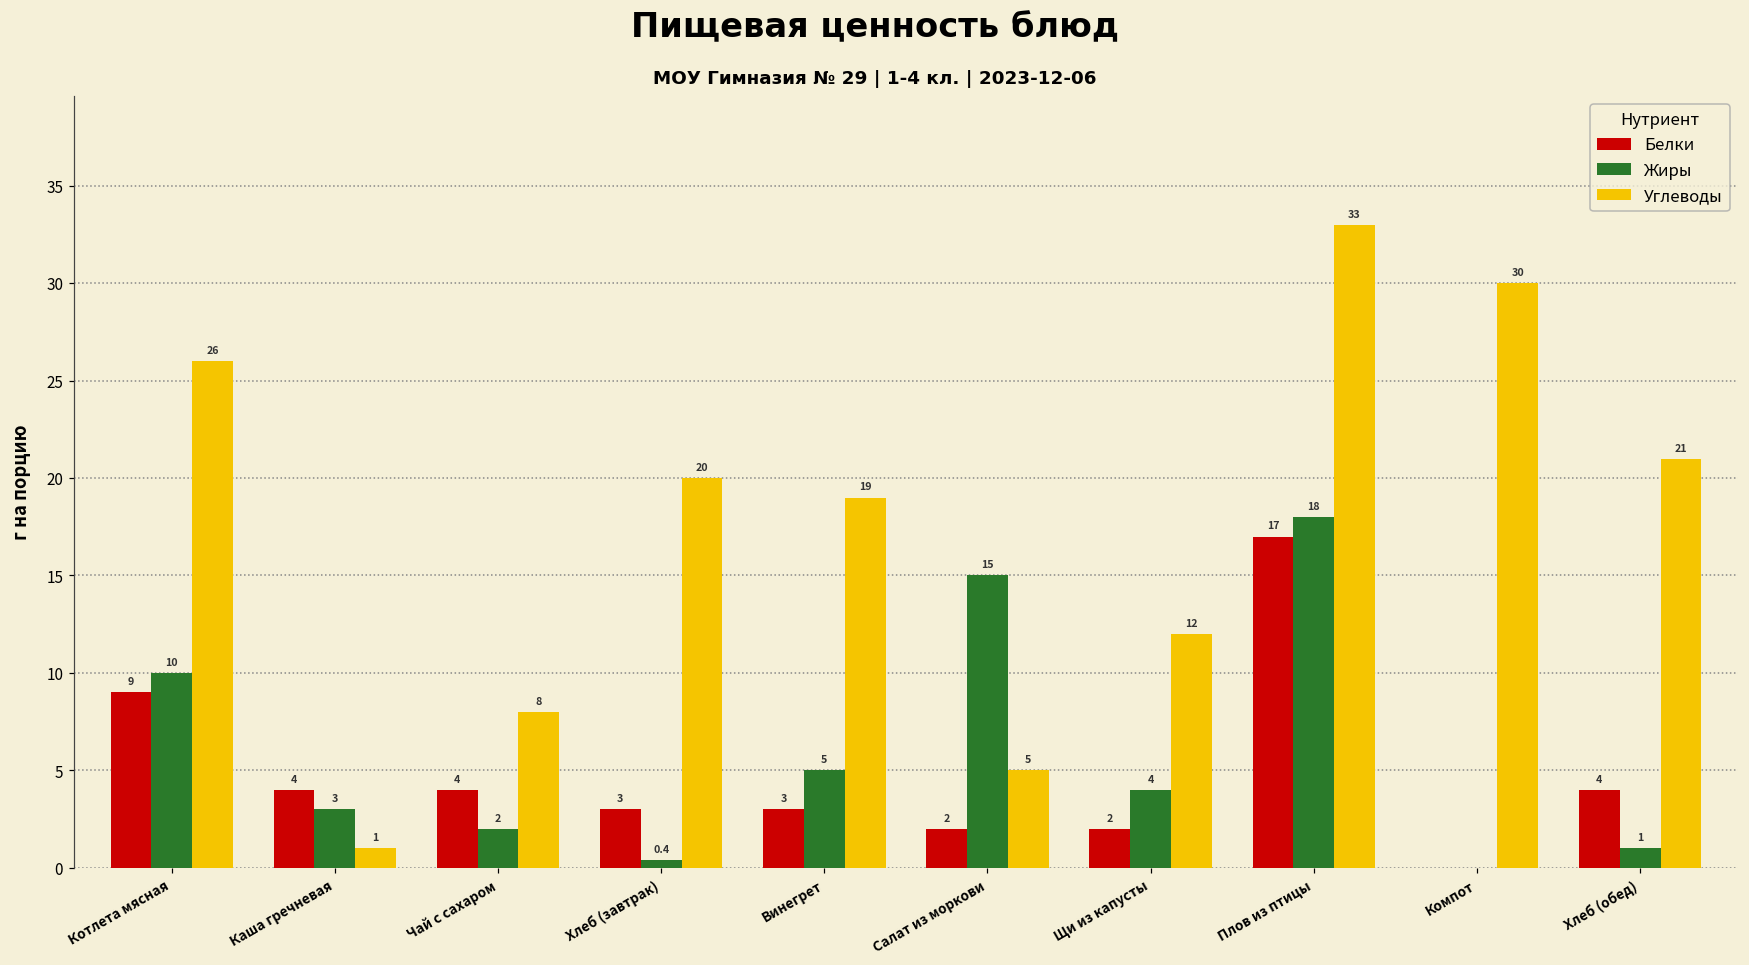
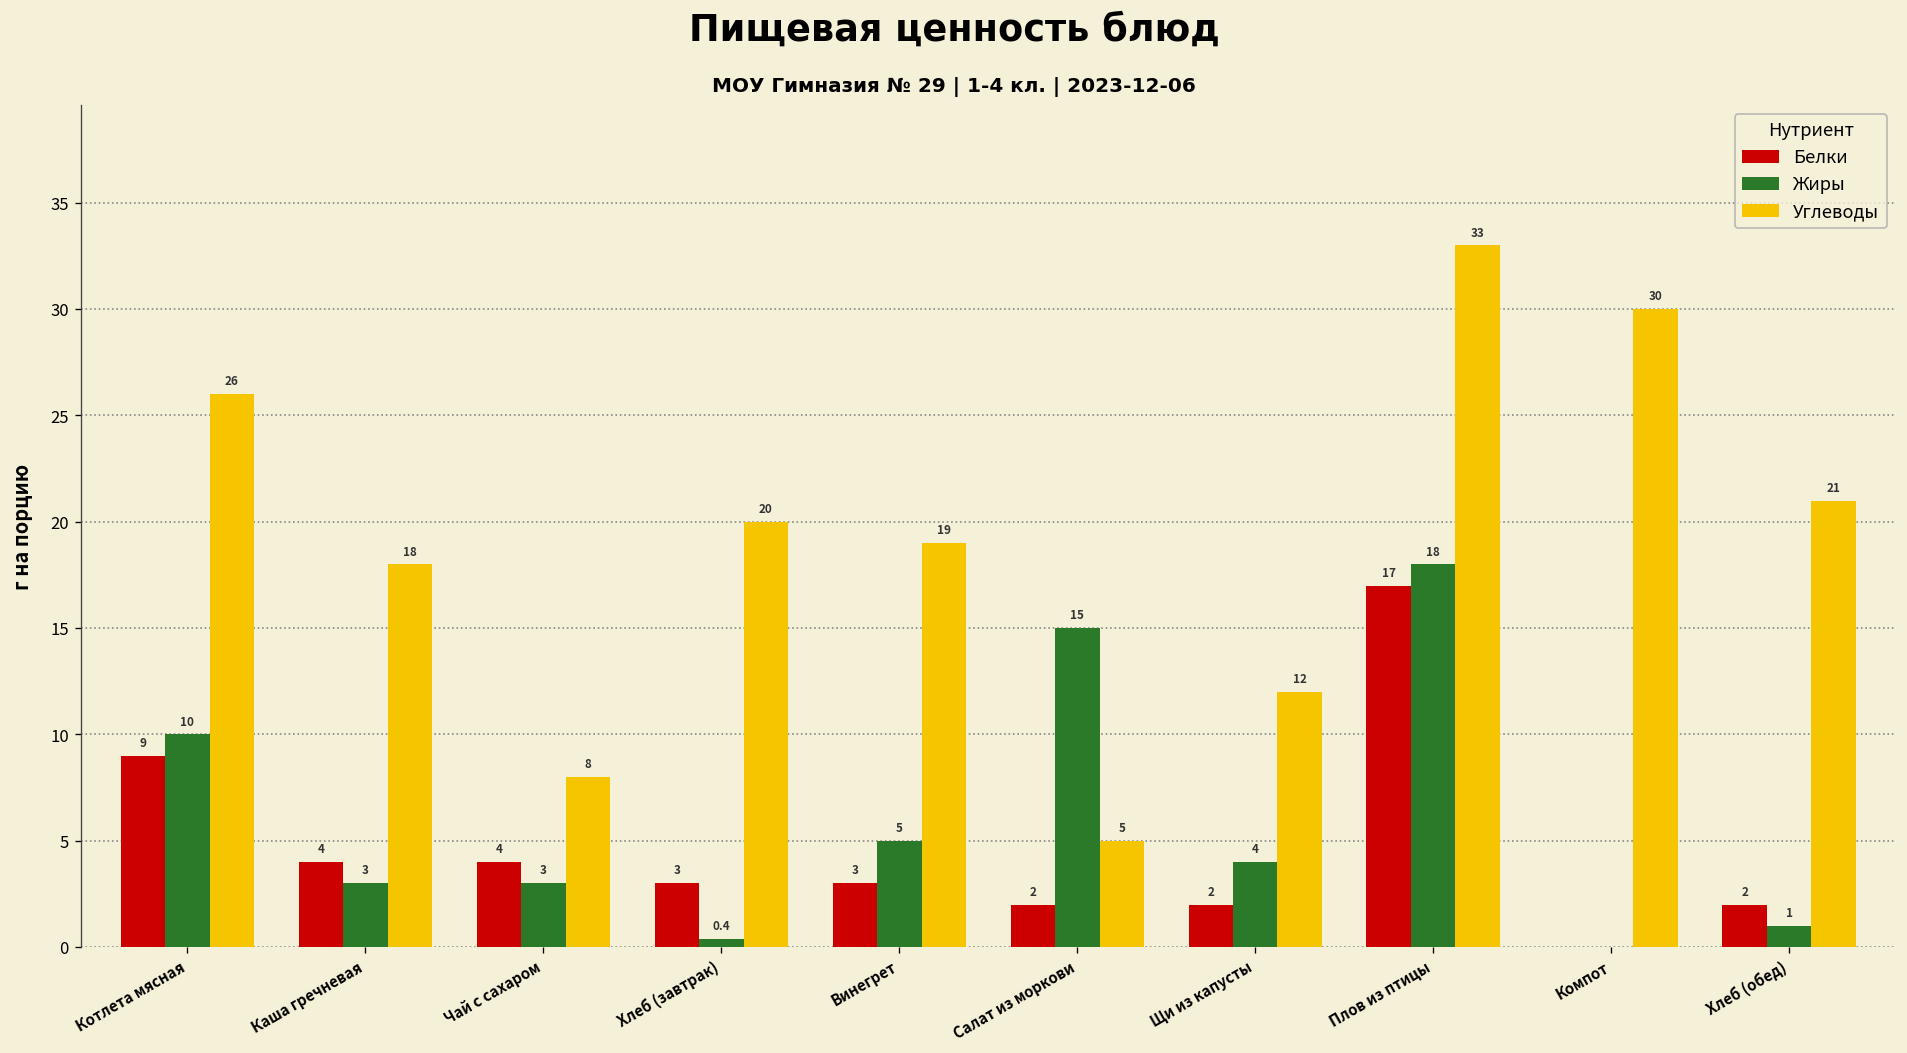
Углеводы, Каша гречневая: 1 -> 18
Жиры, Чай с сахаром: 2 -> 3
Белки, Хлеб (обед): 4 -> 2
